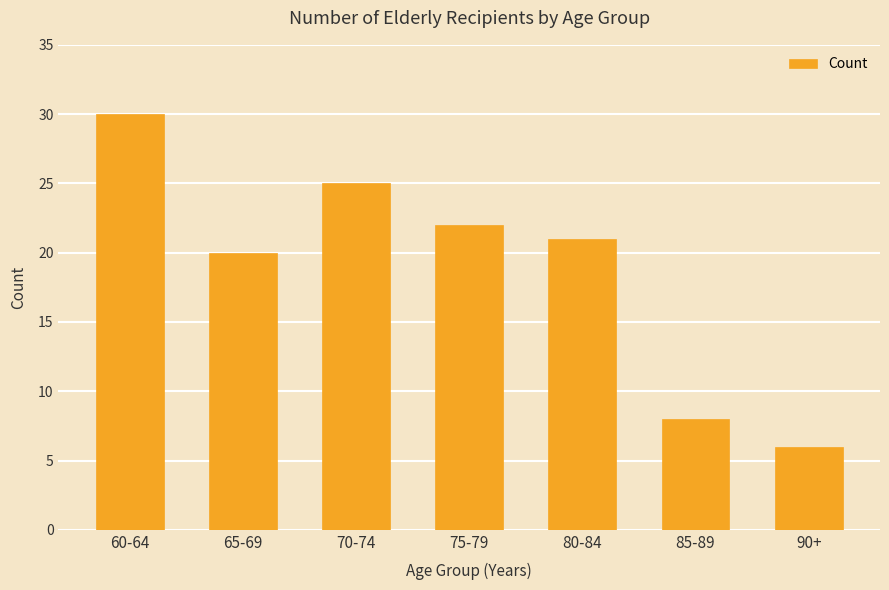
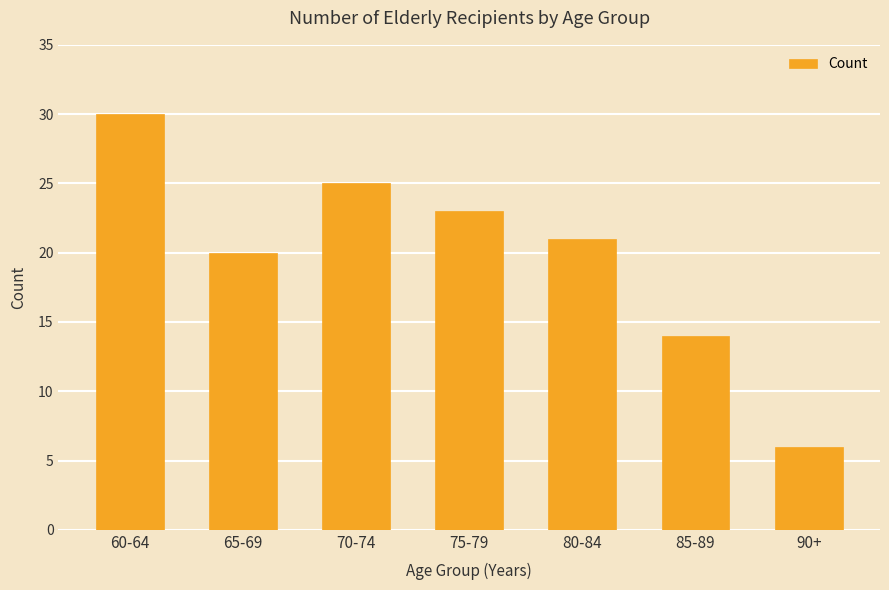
75-79: 22 -> 23
85-89: 8 -> 14
